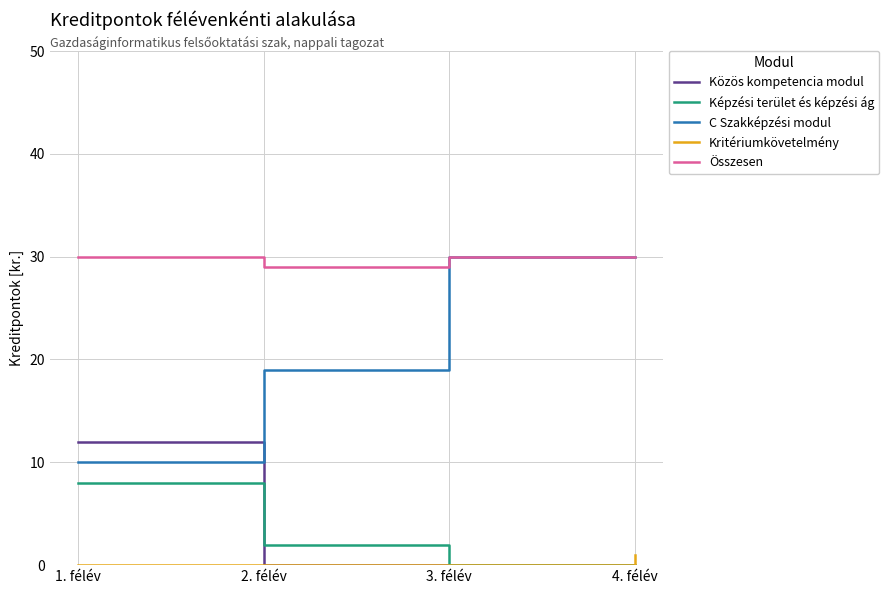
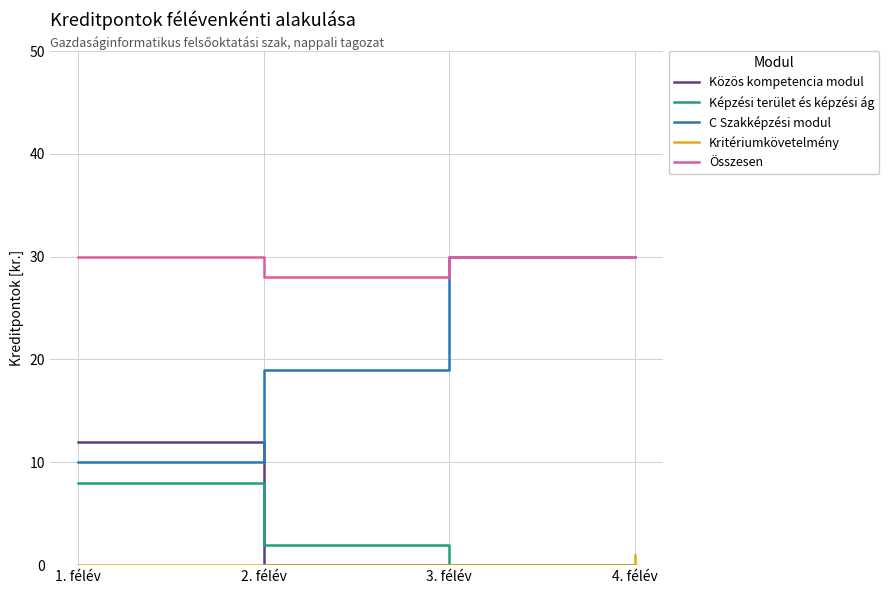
Összesen, 2. félév: 29 -> 28
